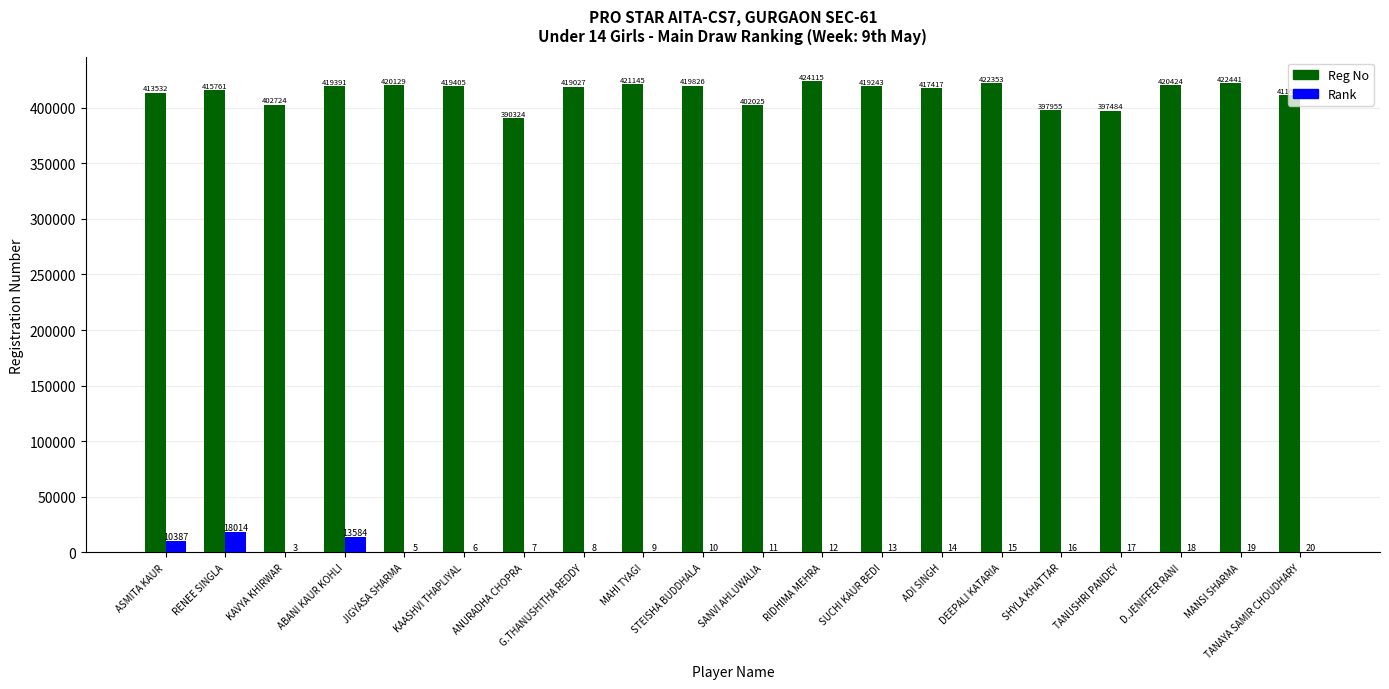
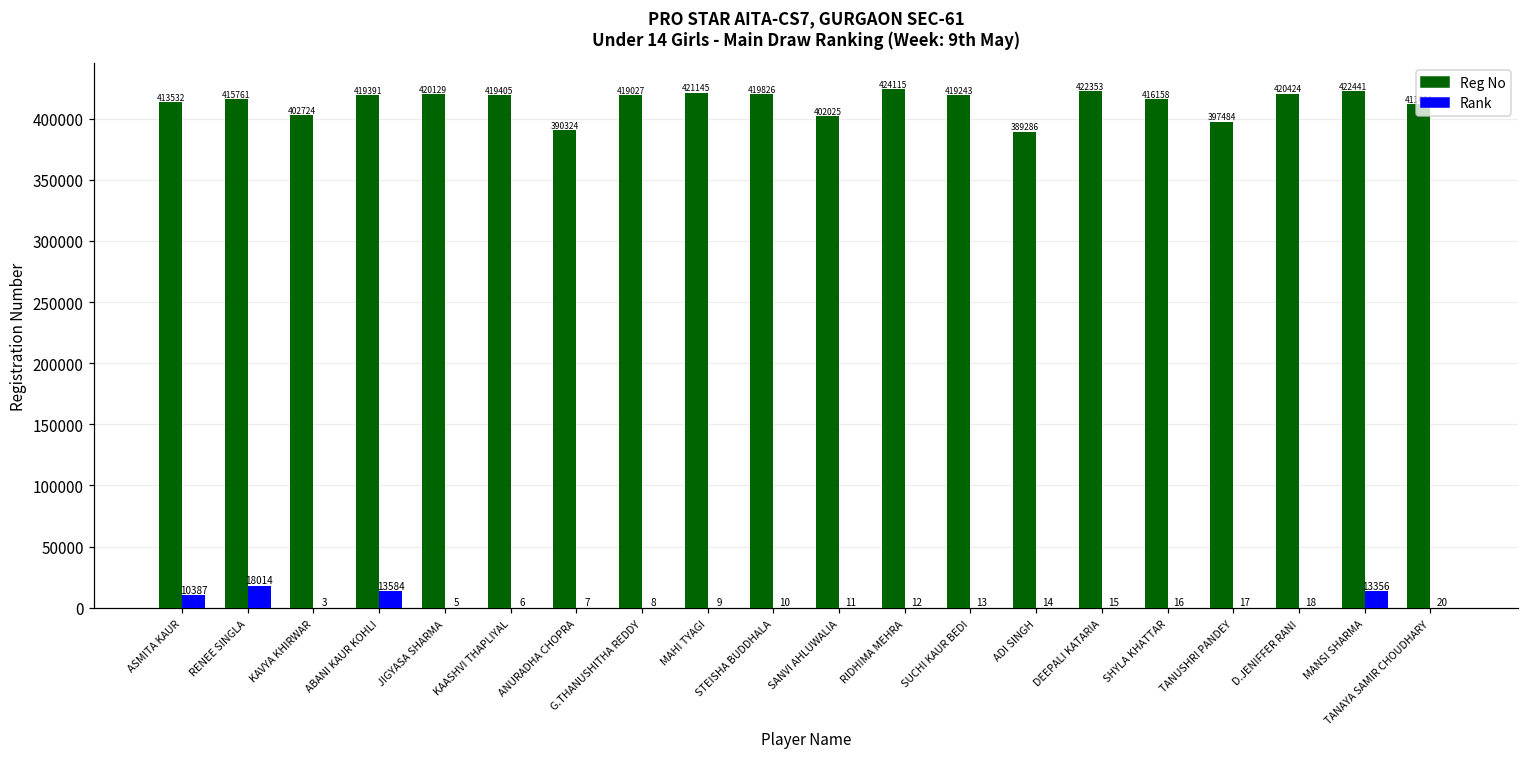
Reg No, ADI SINGH: 417417 -> 389286
Reg No, SHYLA KHATTAR: 397955 -> 416158
Rank, MANSI SHARMA: 19 -> 13356
